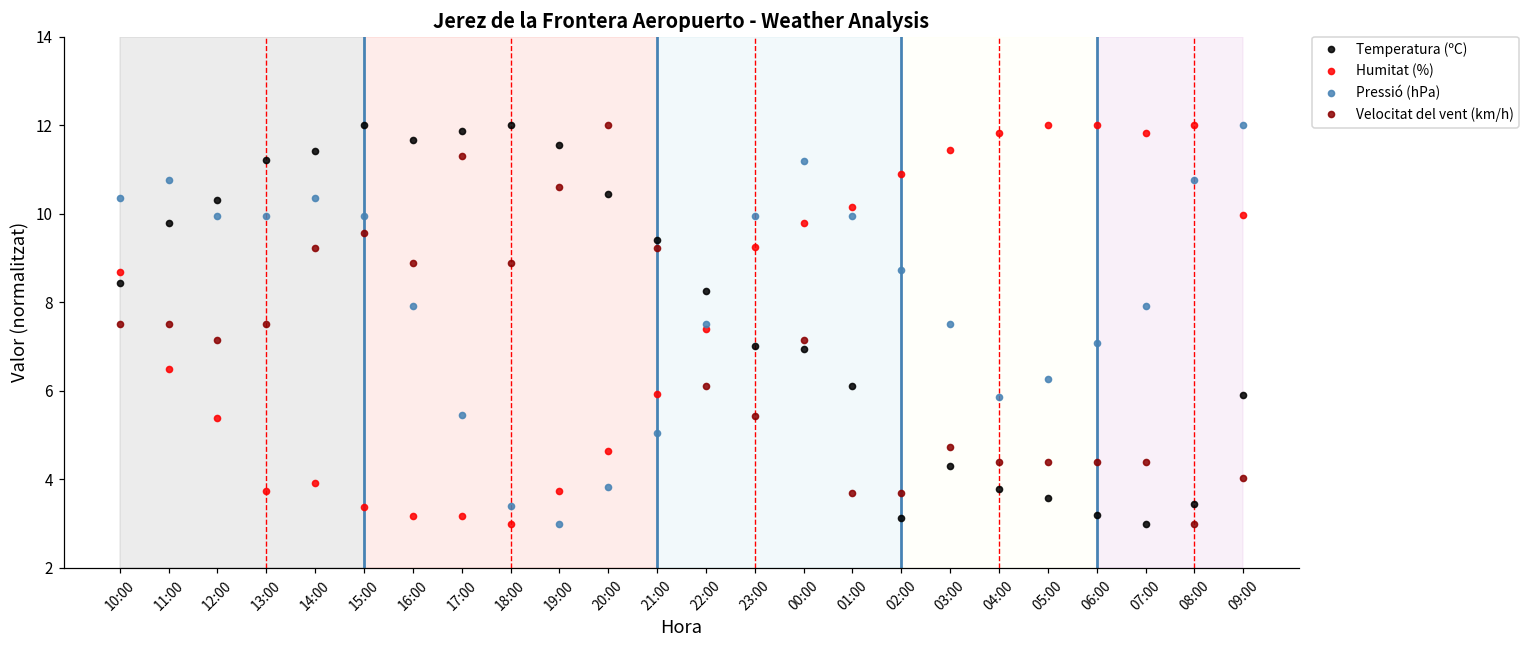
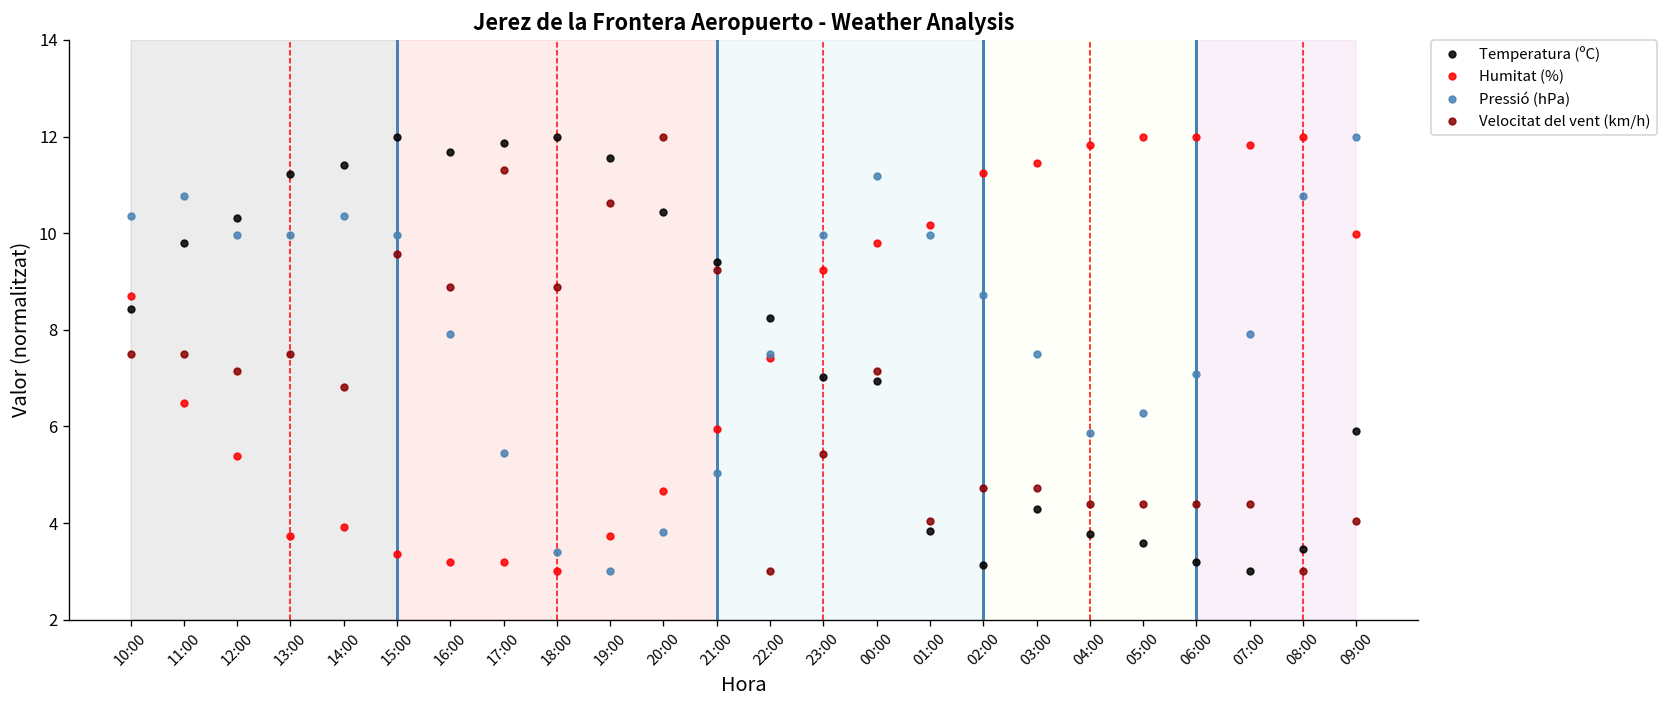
Velocitat del vent (km/h), 14:00: 9.2 -> 6.8
Velocitat del vent (km/h), 22:00: 6.1 -> 3.0
Temperatura (ºC), 01:00: 6.1 -> 3.8
Velocitat del vent (km/h), 01:00: 3.7 -> 4.0
Humitat (%), 02:00: 10.9 -> 11.2
Velocitat del vent (km/h), 02:00: 3.7 -> 4.7
